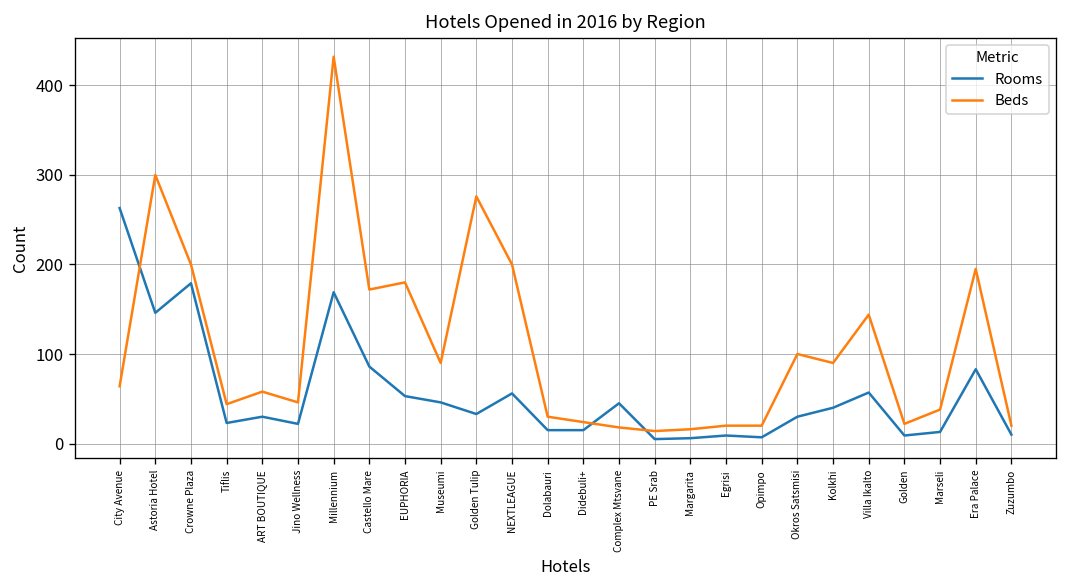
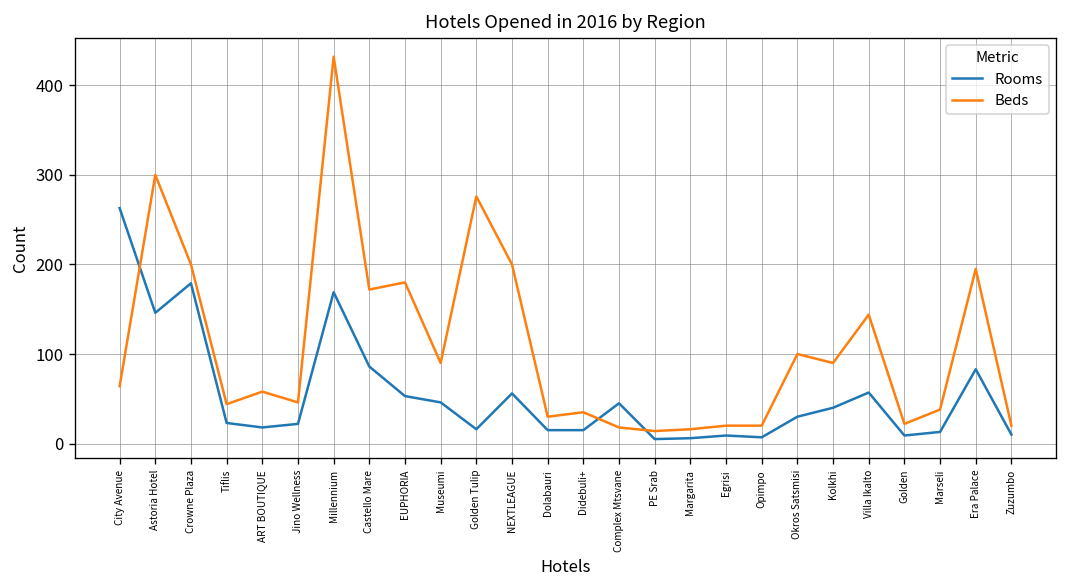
Rooms, ART BOUTIQUE: 30 -> 20
Rooms, Golden Tulip: 30 -> 20
Beds, Didebuli+: 20 -> 40
